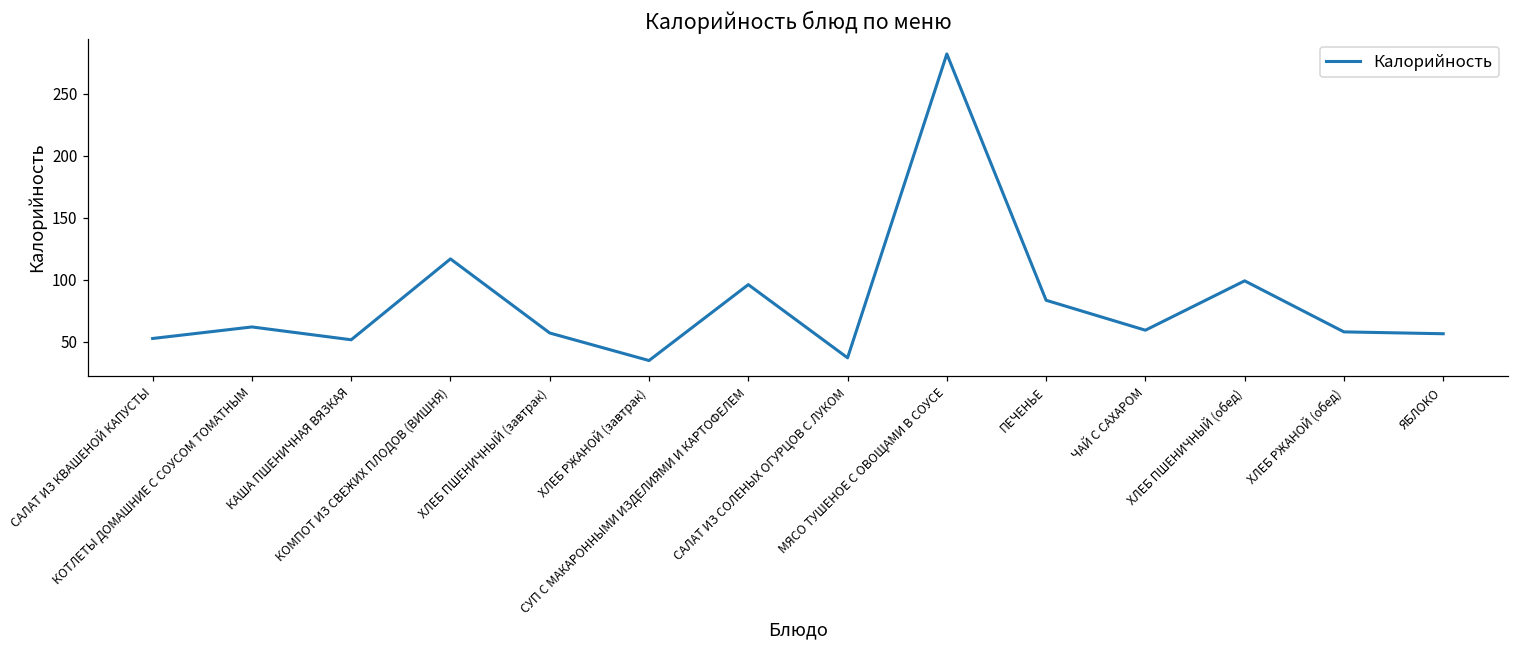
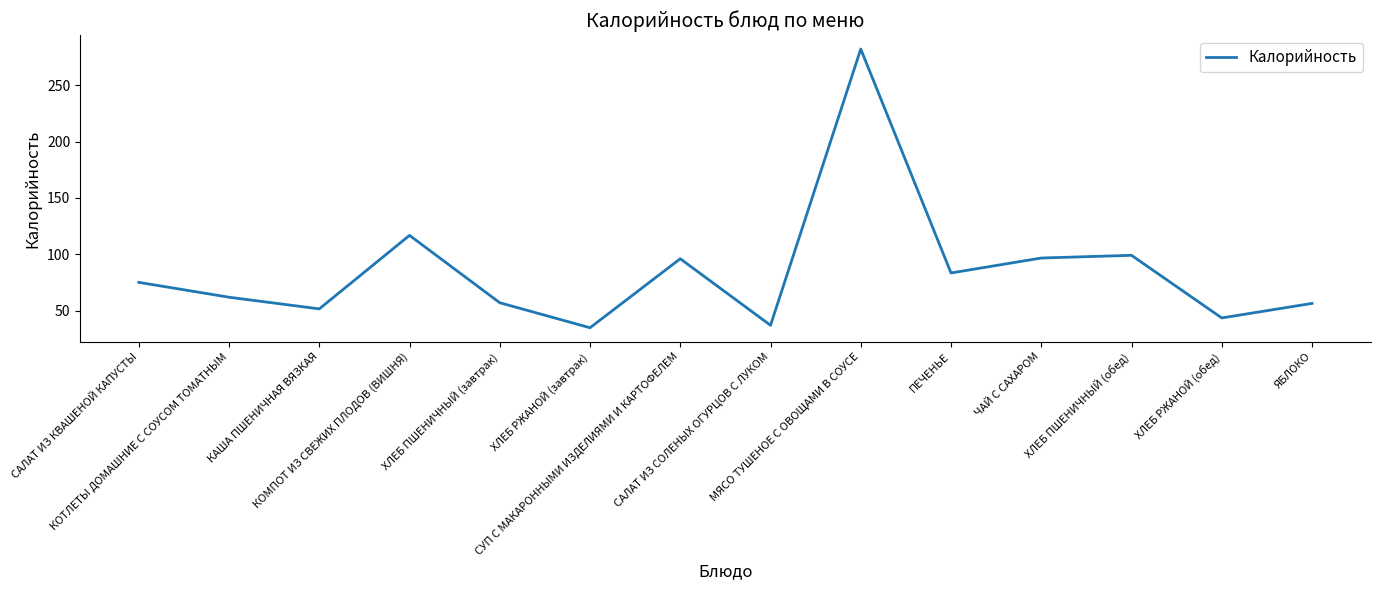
САЛАТ ИЗ КВАШЕНОЙ КАПУСТЫ: 53 -> 75
ЧАЙ С САХАРОМ: 59 -> 97
ХЛЕБ РЖАНОЙ (обед): 58 -> 44
